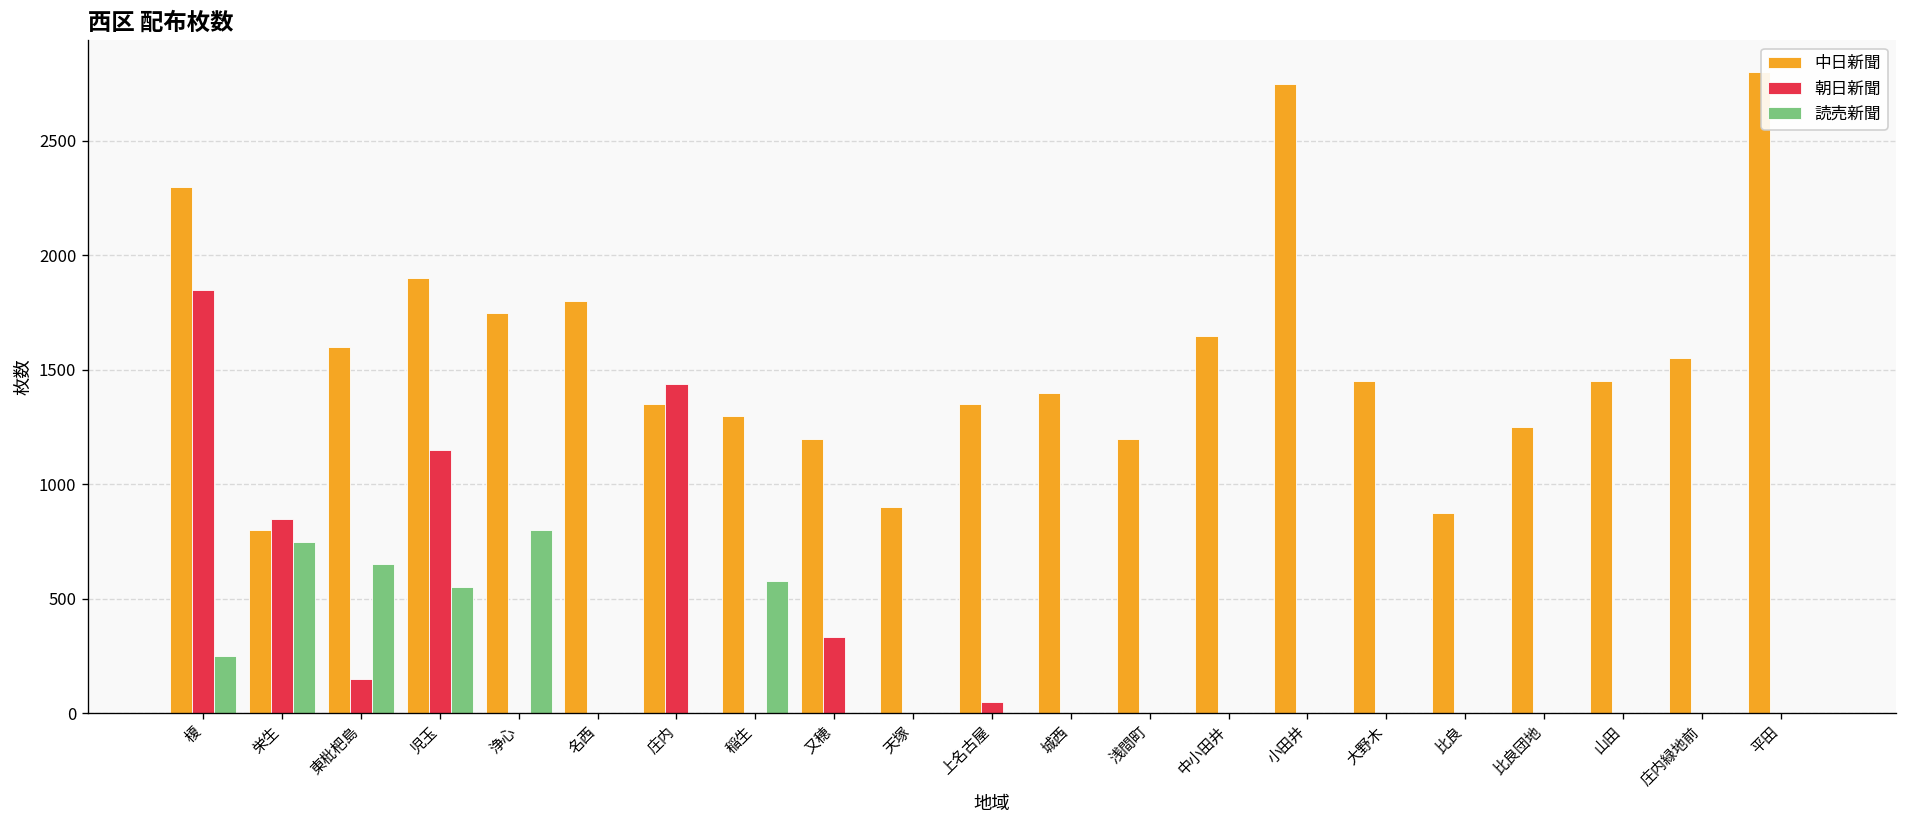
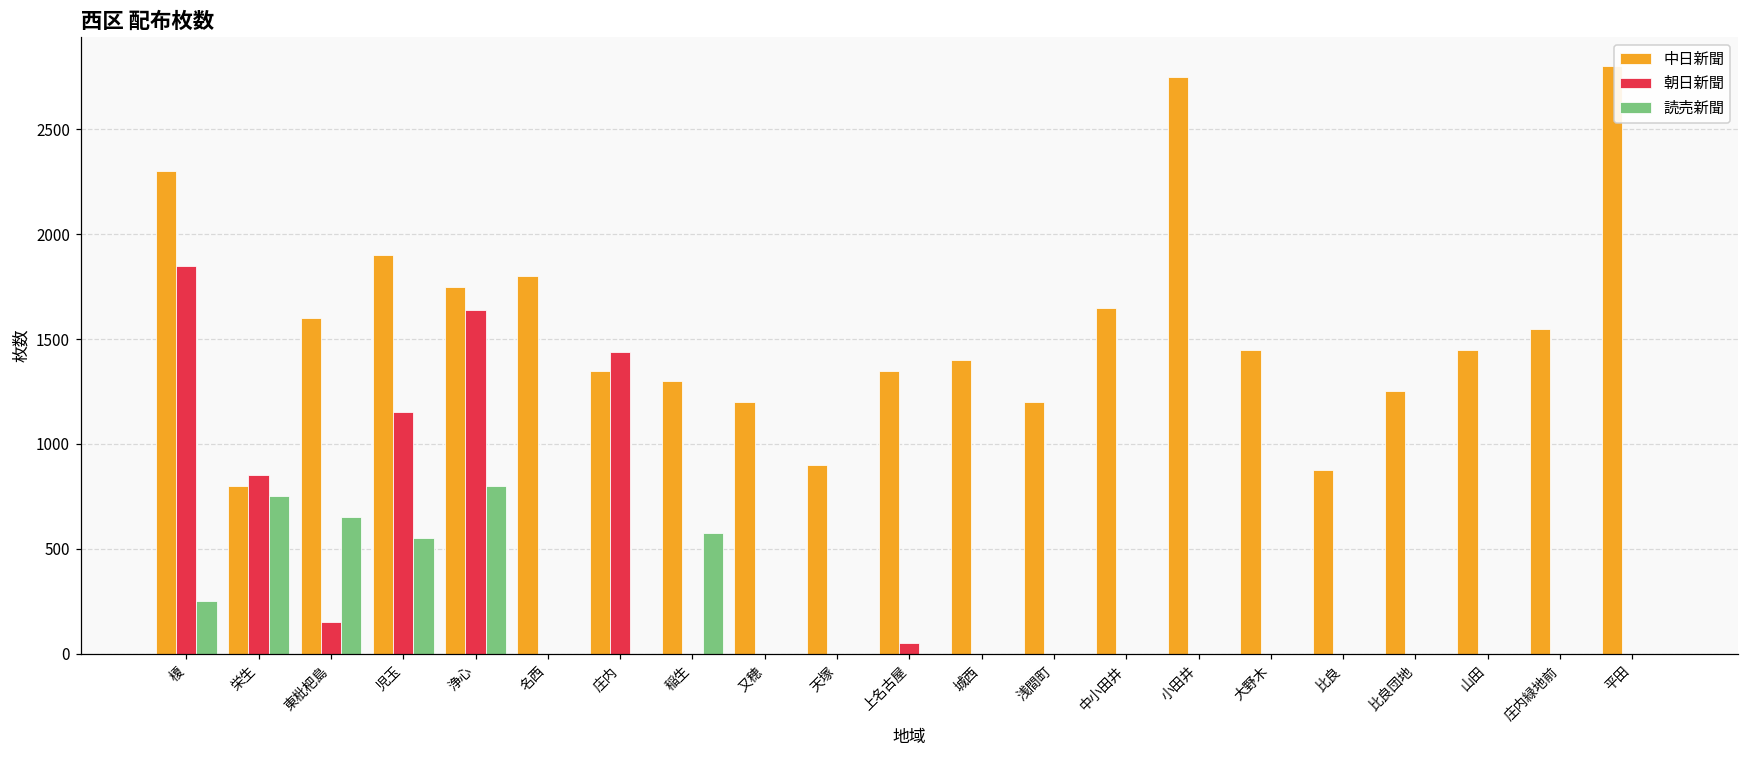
朝日新聞, 浄心: 0 -> 1640
朝日新聞, 又穂: 330 -> 0
